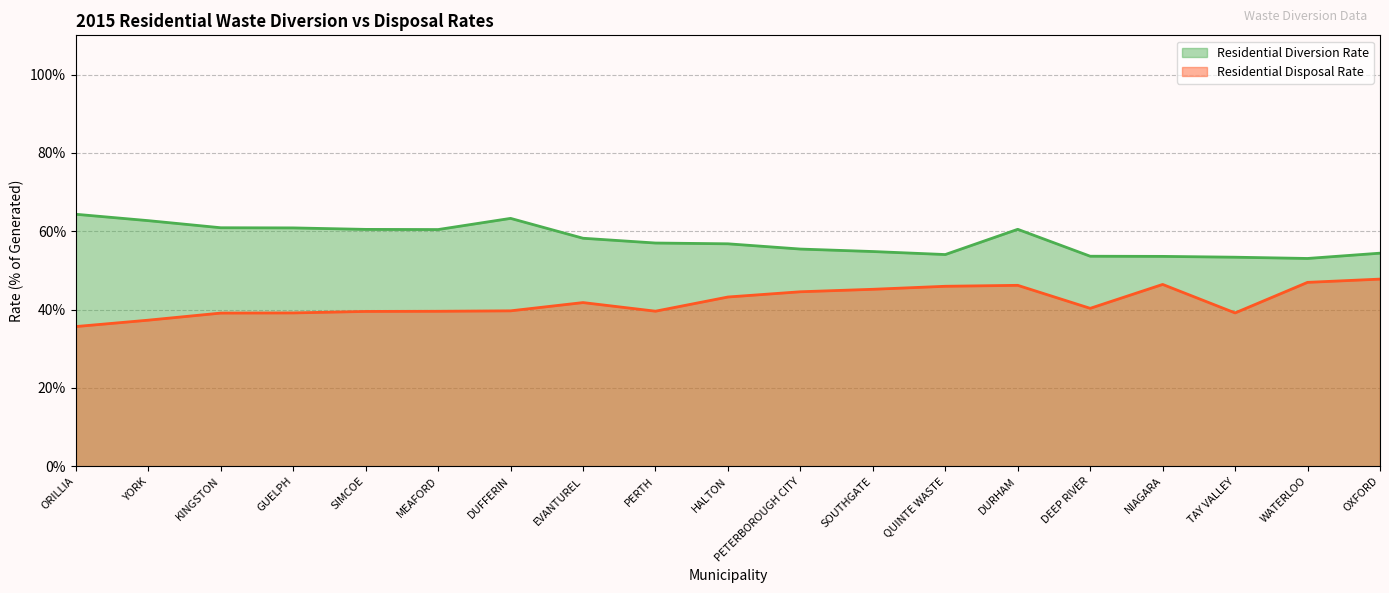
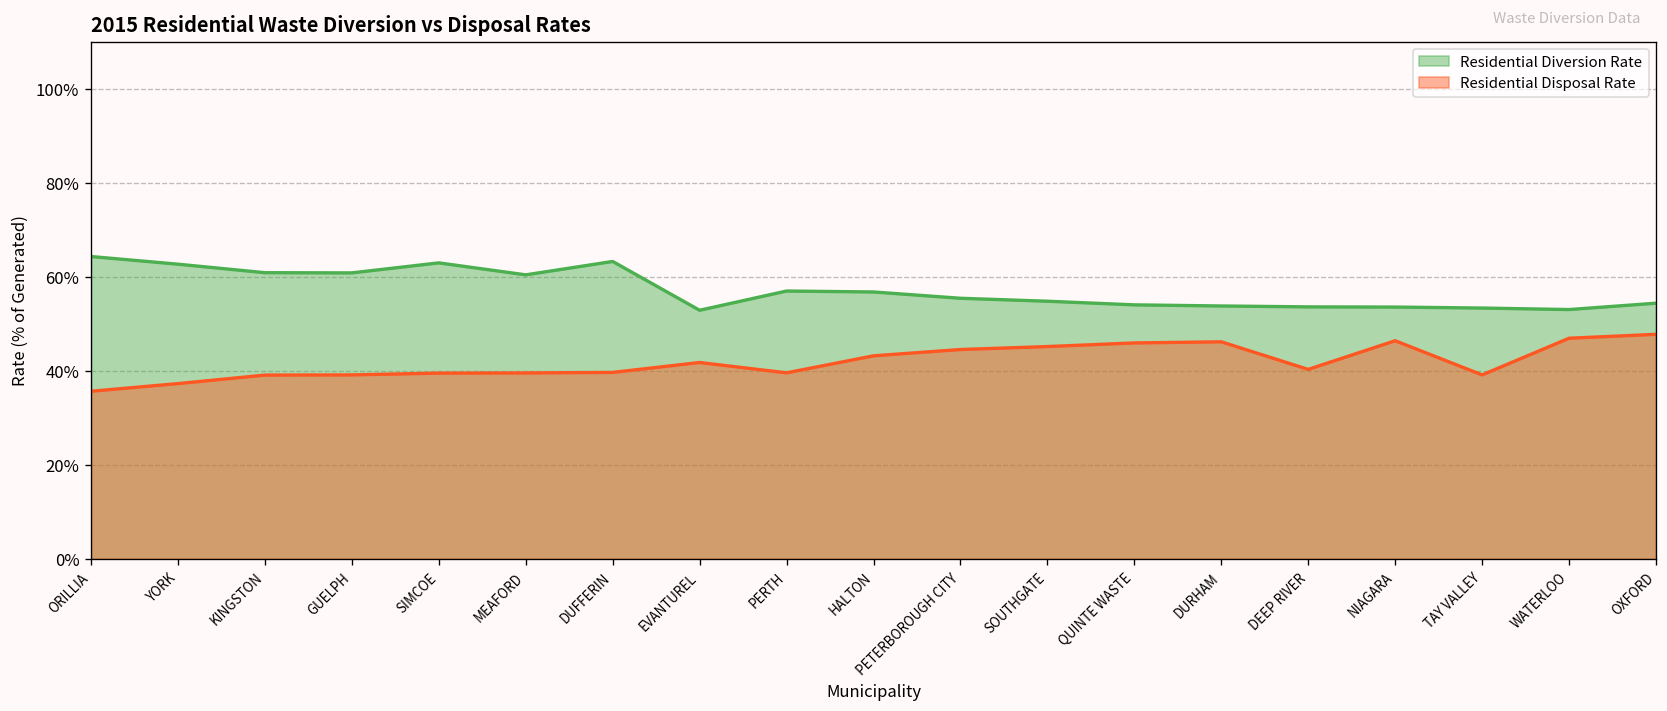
Residential Diversion Rate, SIMCOE: 60% -> 63%
Residential Diversion Rate, EVANTUREL: 58% -> 53%
Residential Diversion Rate, DURHAM: 60% -> 54%
